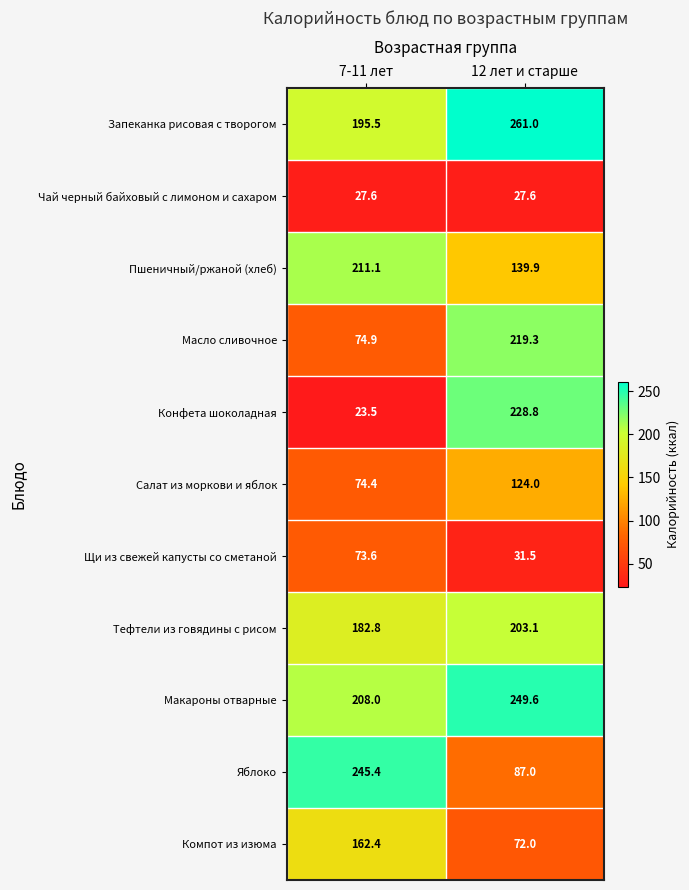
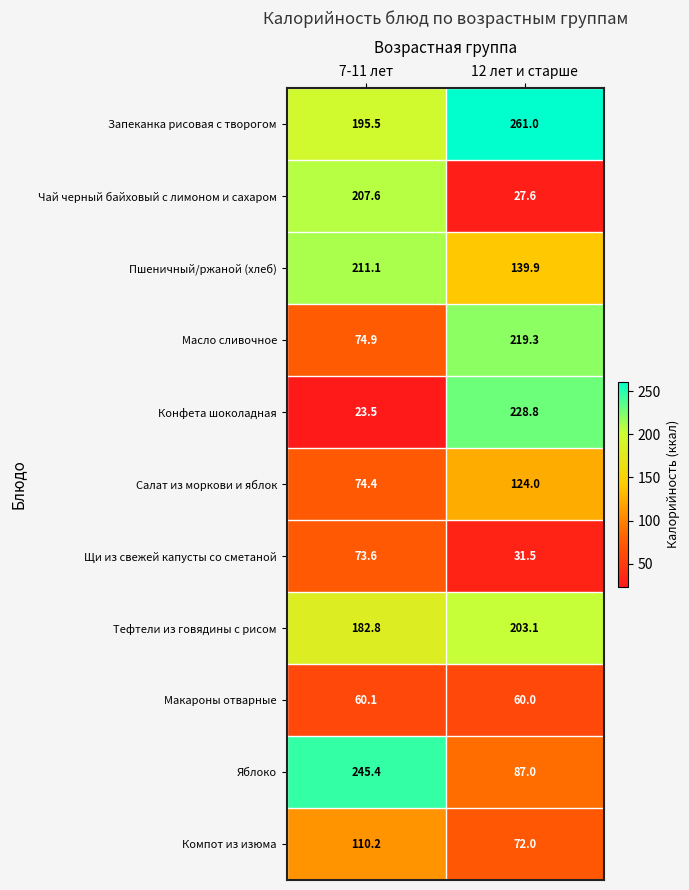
Чай черный байховый с лимоном и сахаром, 7-11 лет: 27.6 -> 207.6
Макароны отварные, 7-11 лет: 208.0 -> 60.1
Макароны отварные, 12 лет и старше: 249.6 -> 60.0
Компот из изюма, 7-11 лет: 162.4 -> 110.2
